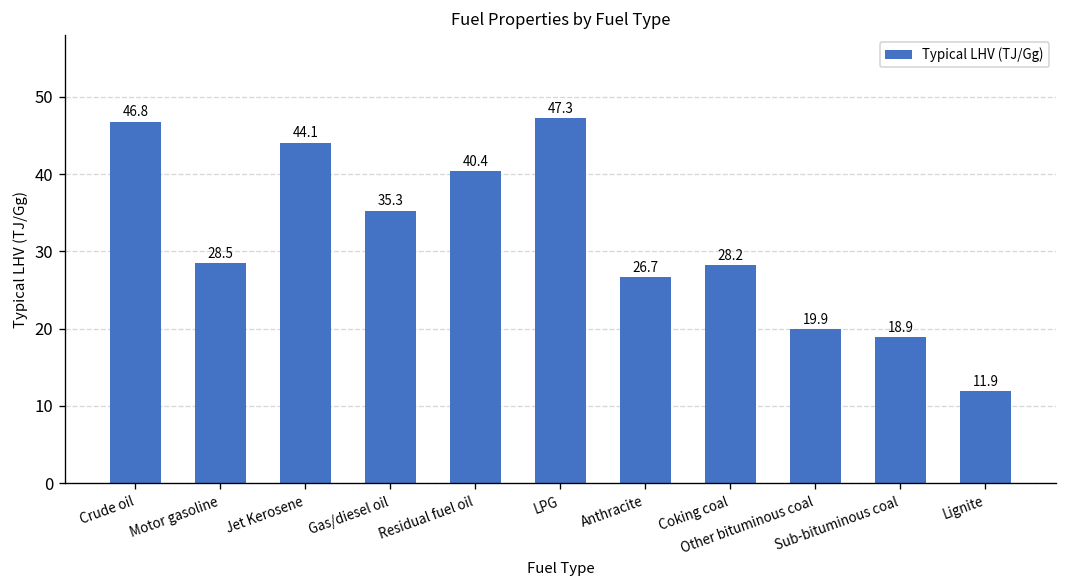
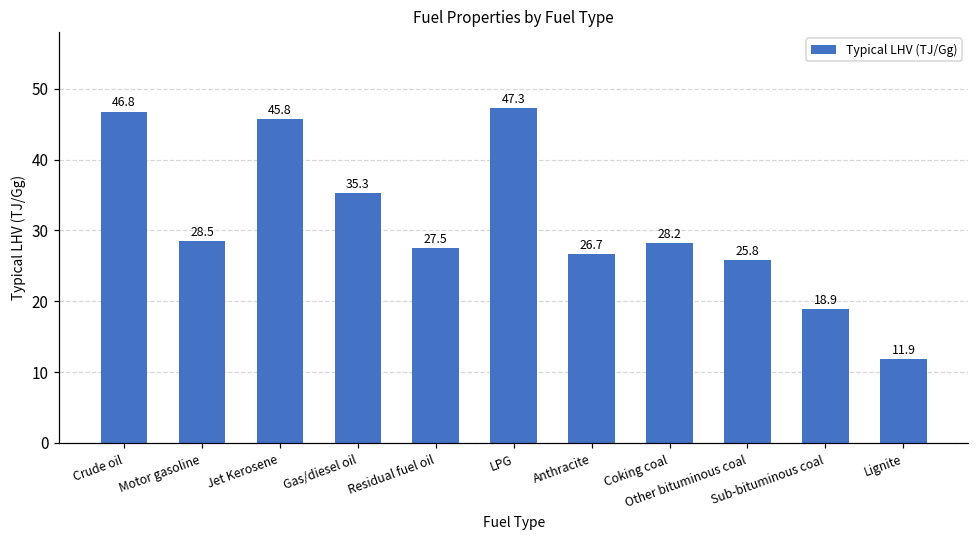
Jet Kerosene: 44.1 -> 45.8
Residual fuel oil: 40.4 -> 27.5
Other bituminous coal: 19.9 -> 25.8
